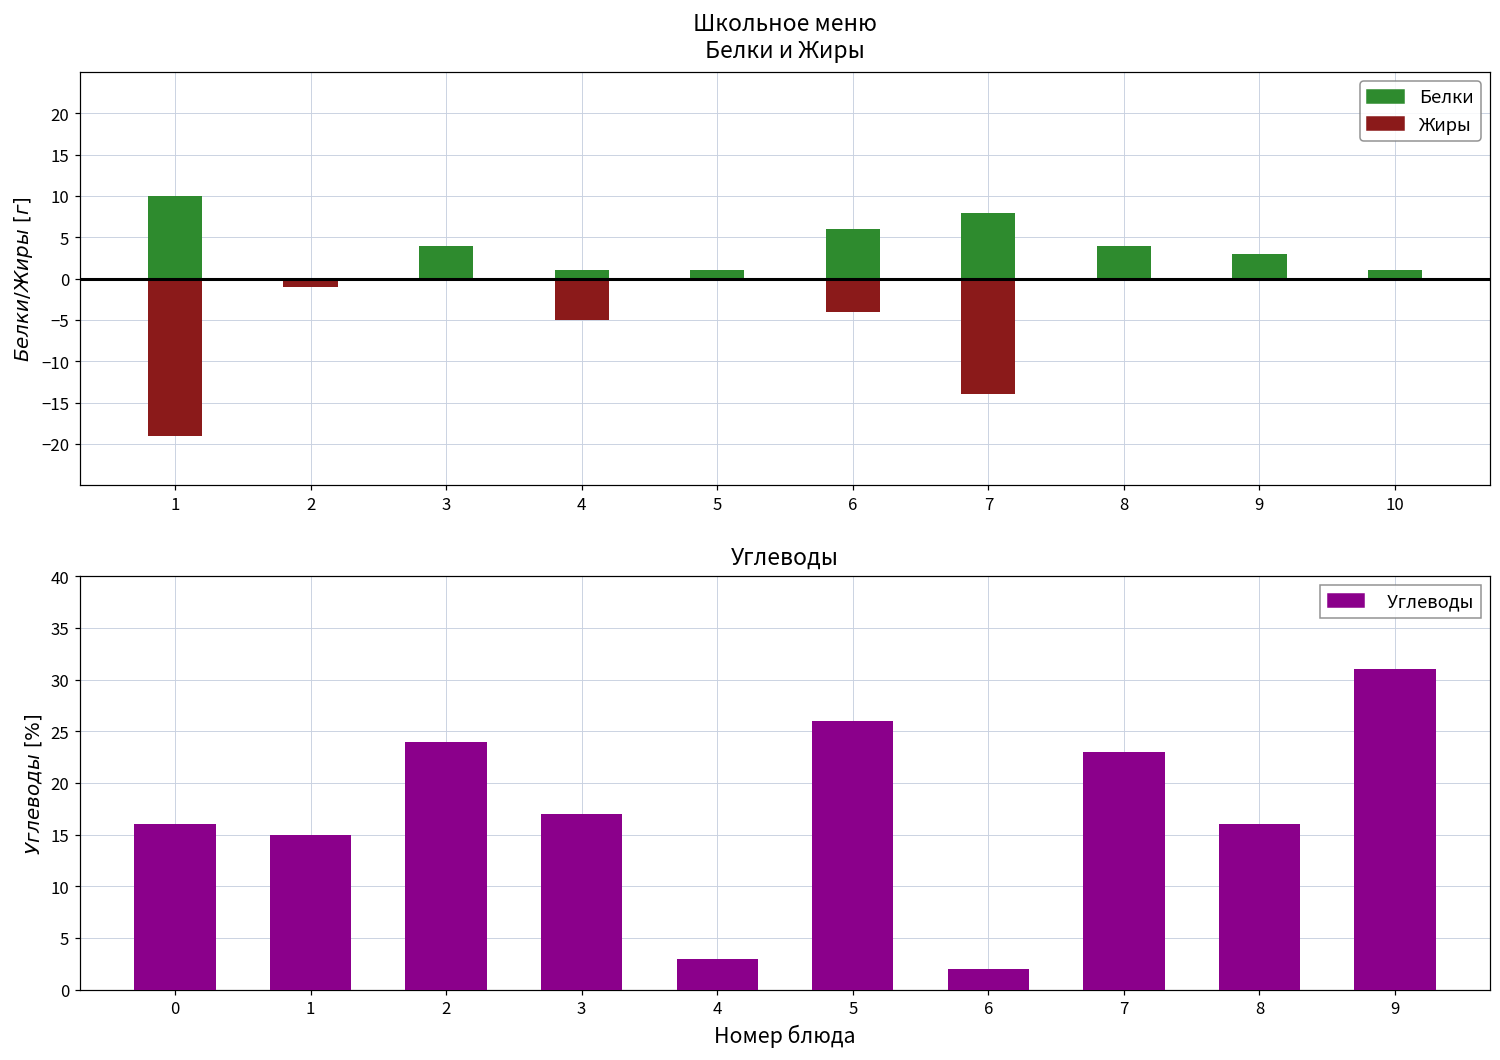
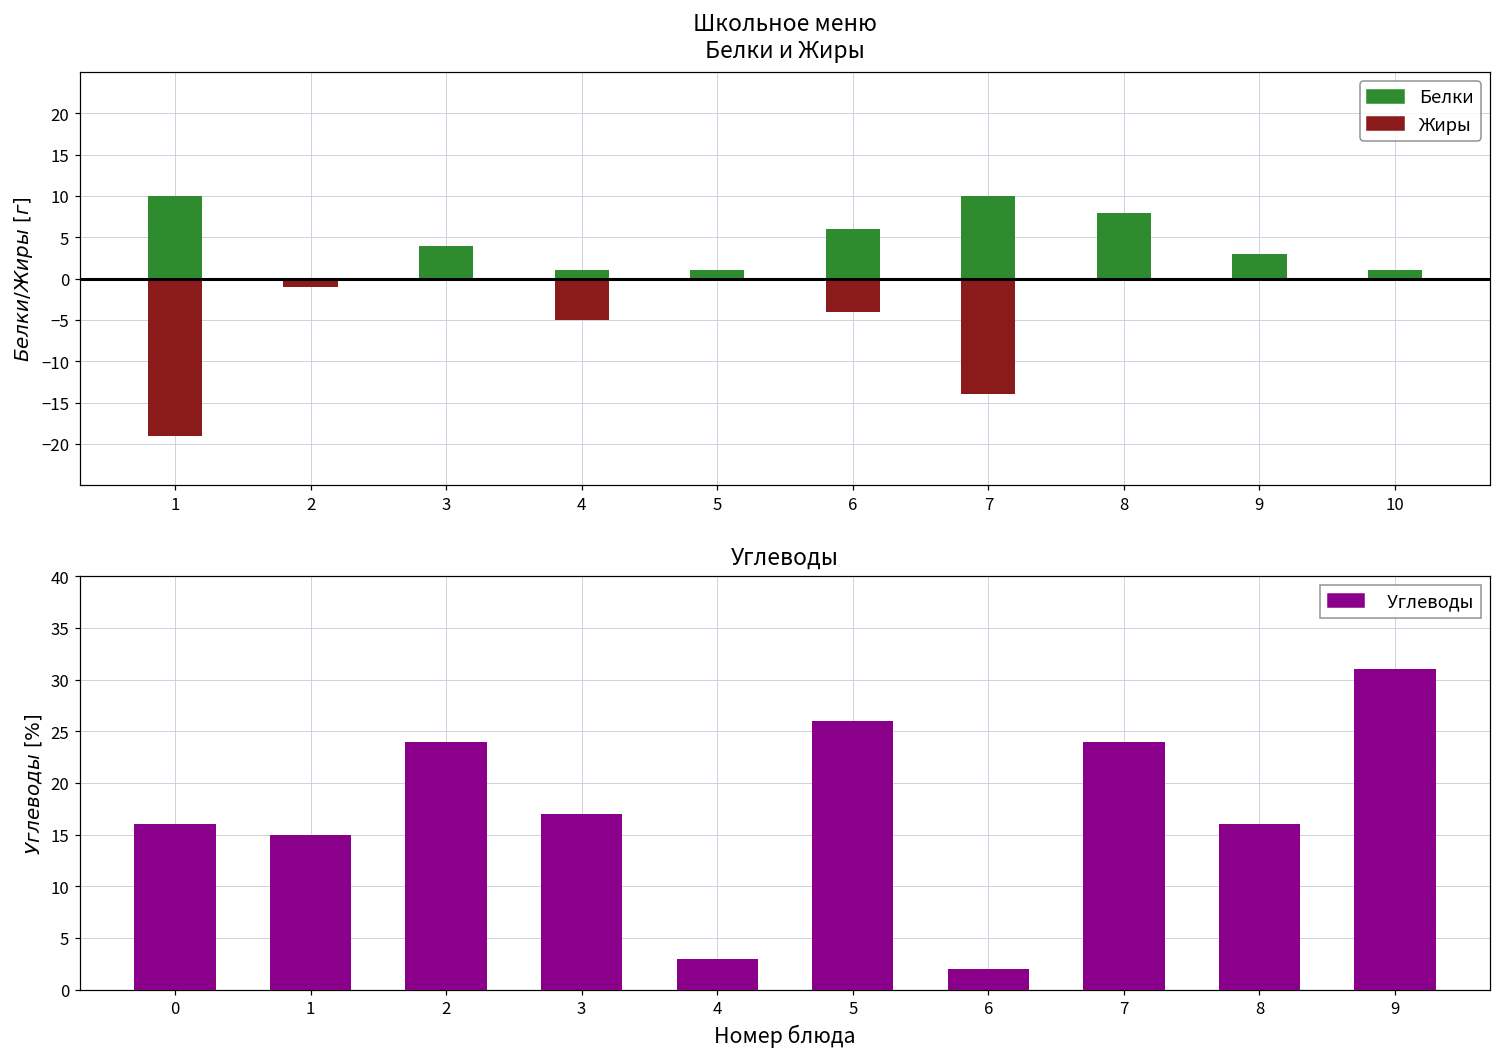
Школьное меню Белки и Жиры, Белки, 7: 8 -> 10
Школьное меню Белки и Жиры, Белки, 8: 4 -> 8
Углеводы, 7: 23 -> 24
